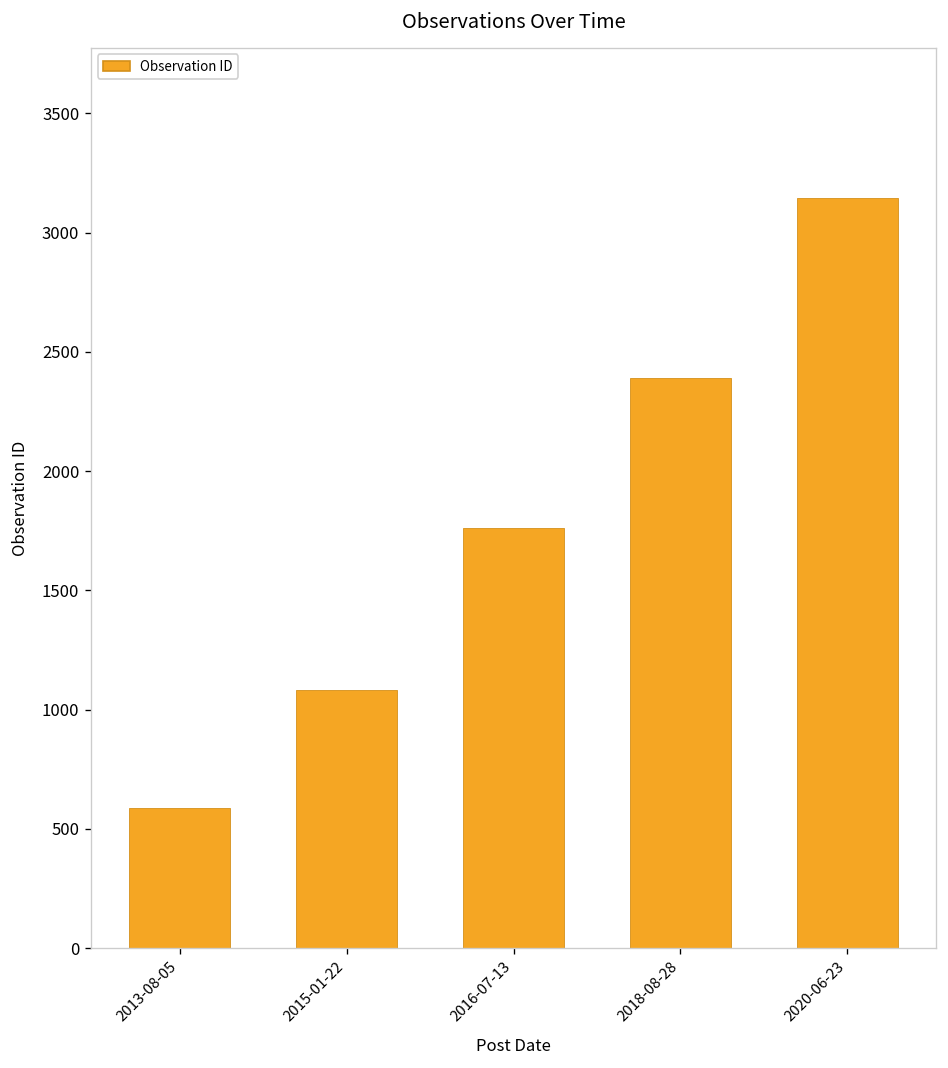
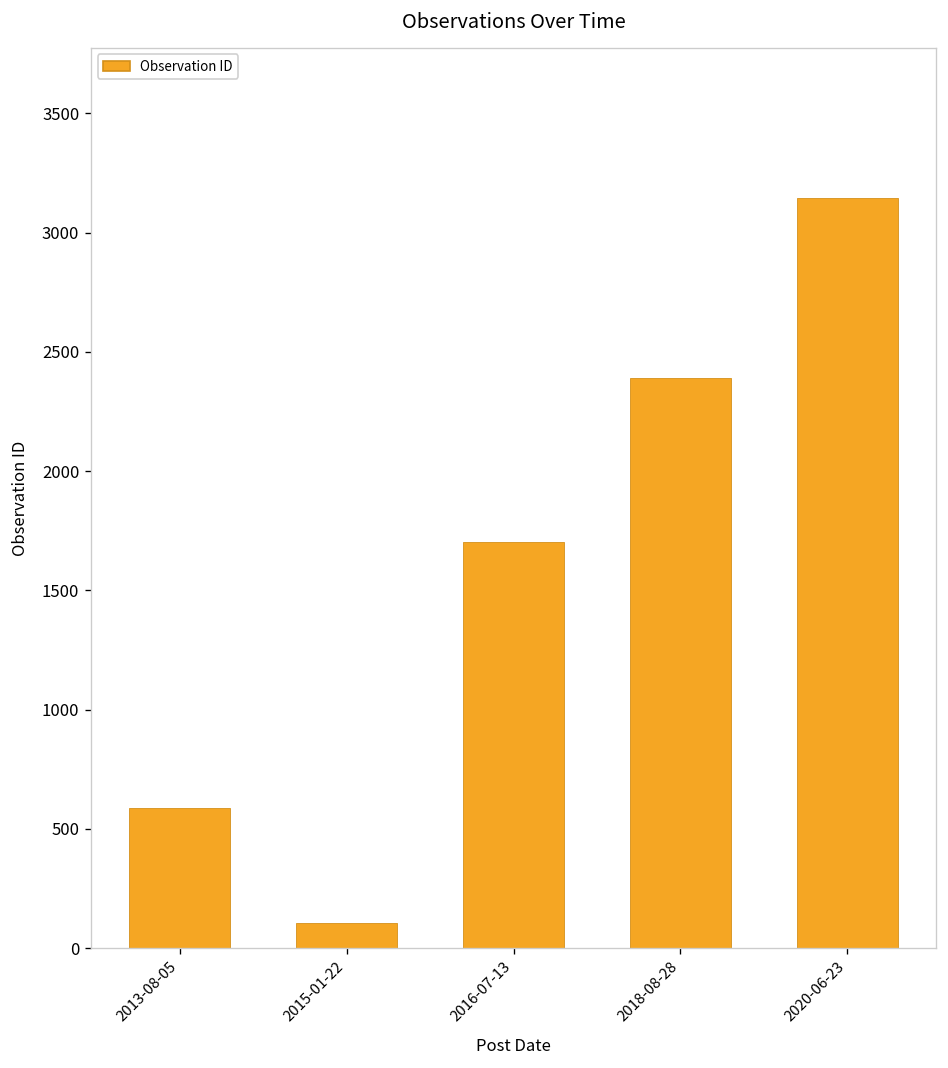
2015-01-22: 1080 -> 110
2016-07-13: 1760 -> 1700
